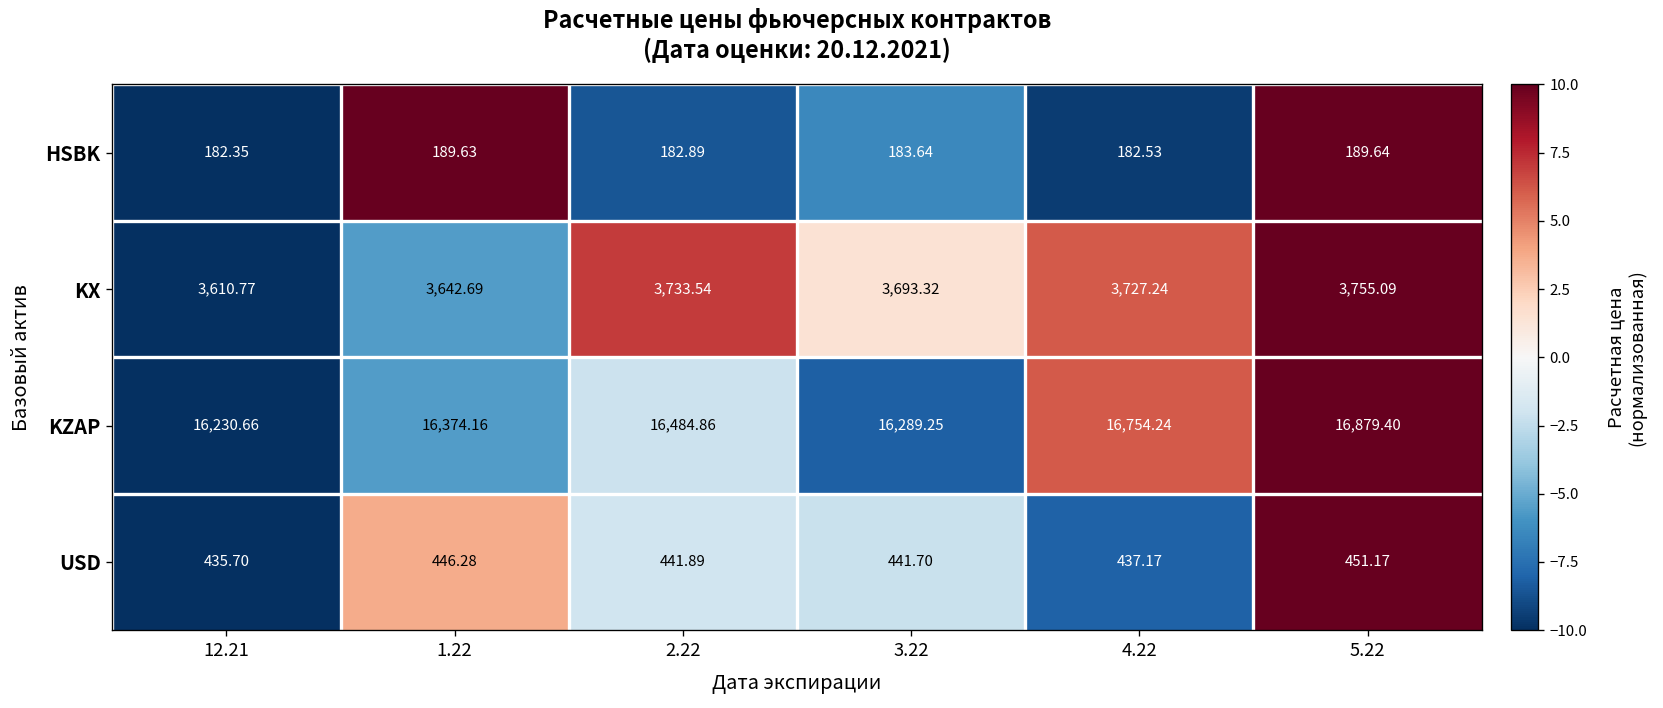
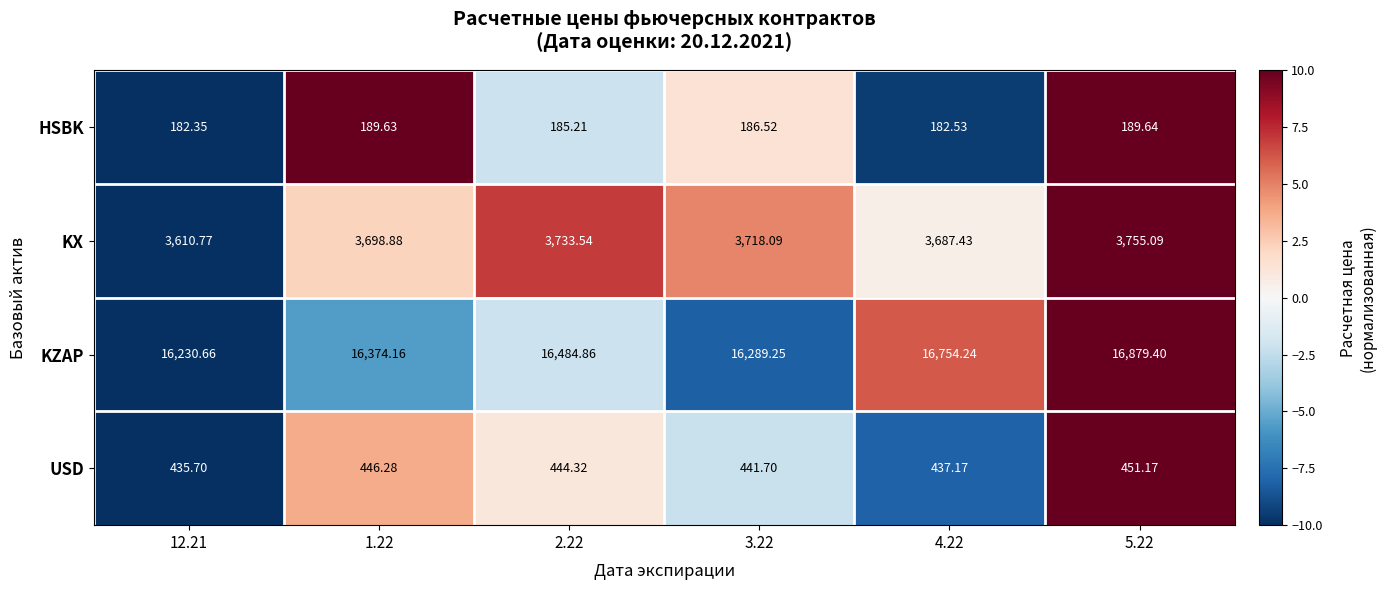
HSBK, 2.22: 182.89 -> 185.21
HSBK, 3.22: 183.64 -> 186.52
KX, 1.22: 3,642.69 -> 3,698.88
KX, 3.22: 3,693.32 -> 3,718.09
KX, 4.22: 3,727.24 -> 3,687.43
USD, 2.22: 441.89 -> 444.32
